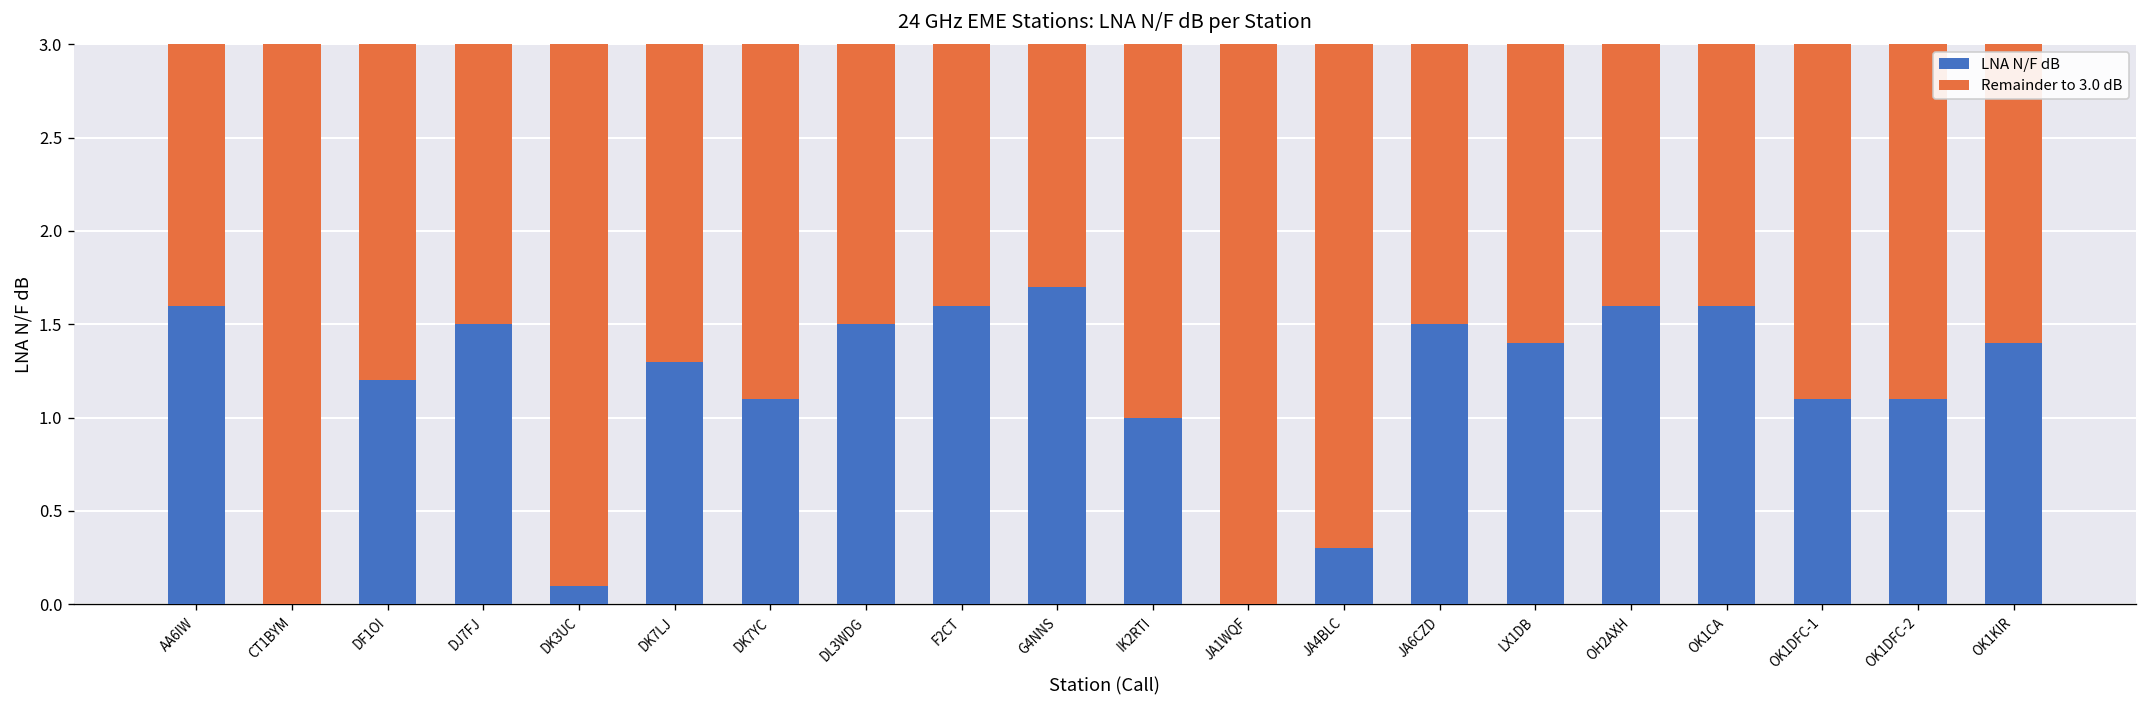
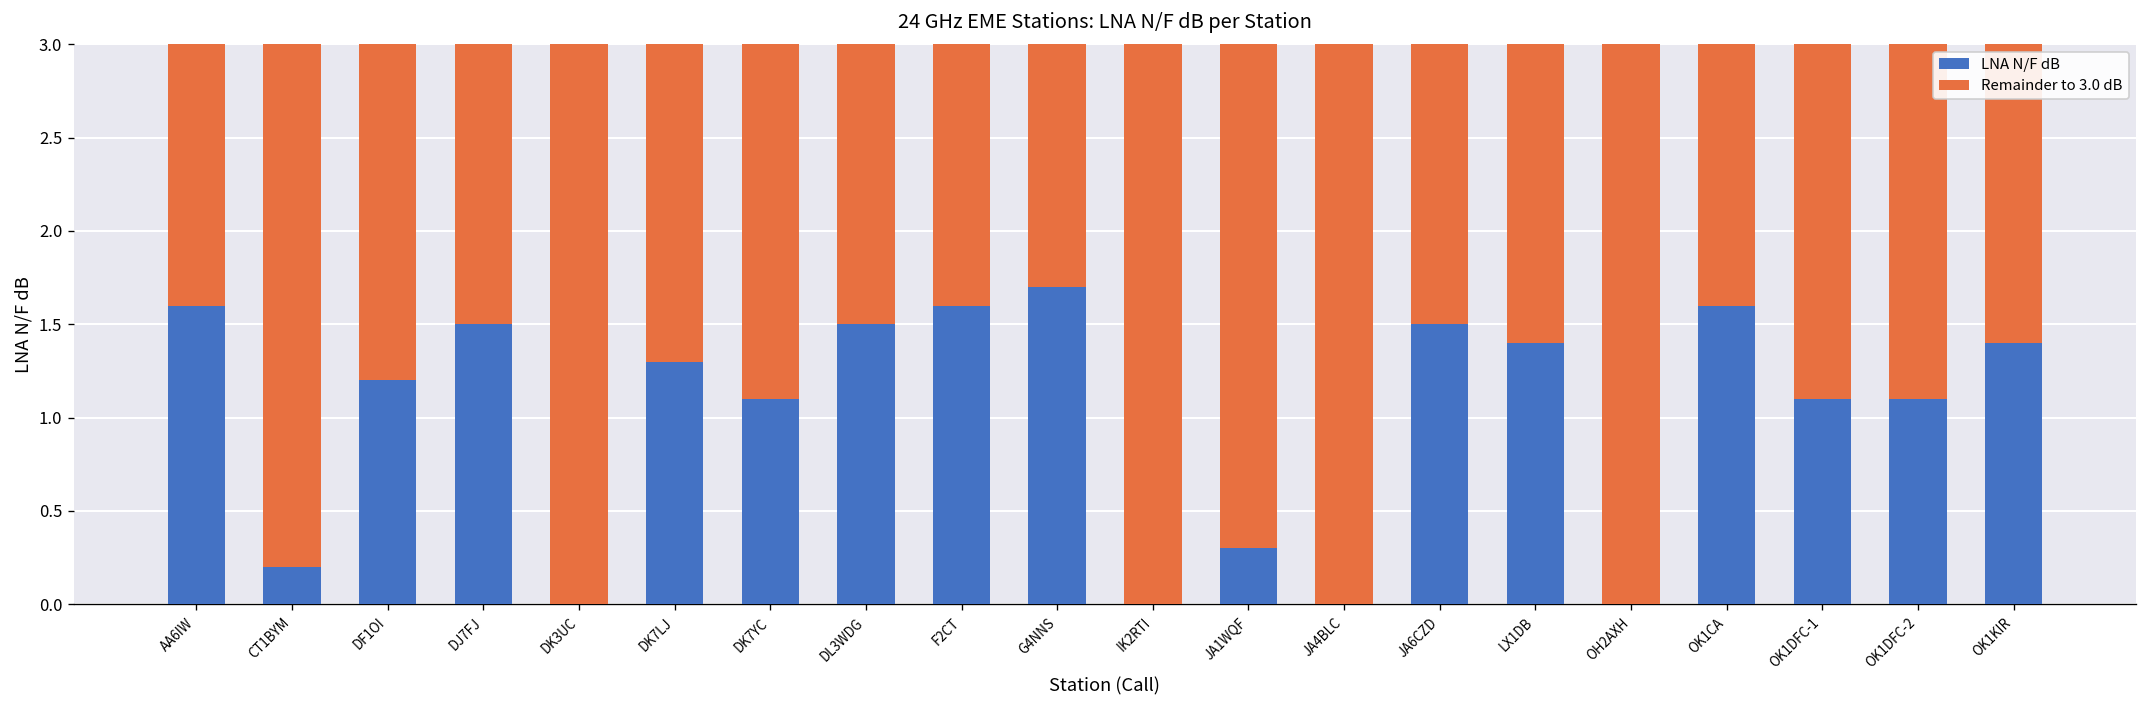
LNA N/F dB, CT1BYM: 0.0 -> 0.2
LNA N/F dB, DK3UC: 0.1 -> 0.0
LNA N/F dB, IK2RTI: 1 -> 0
LNA N/F dB, JA1WQF: 0.0 -> 0.3
LNA N/F dB, JA4BLC: 0.3 -> 0.0
LNA N/F dB, OH2AXH: 1.6 -> 0.0
